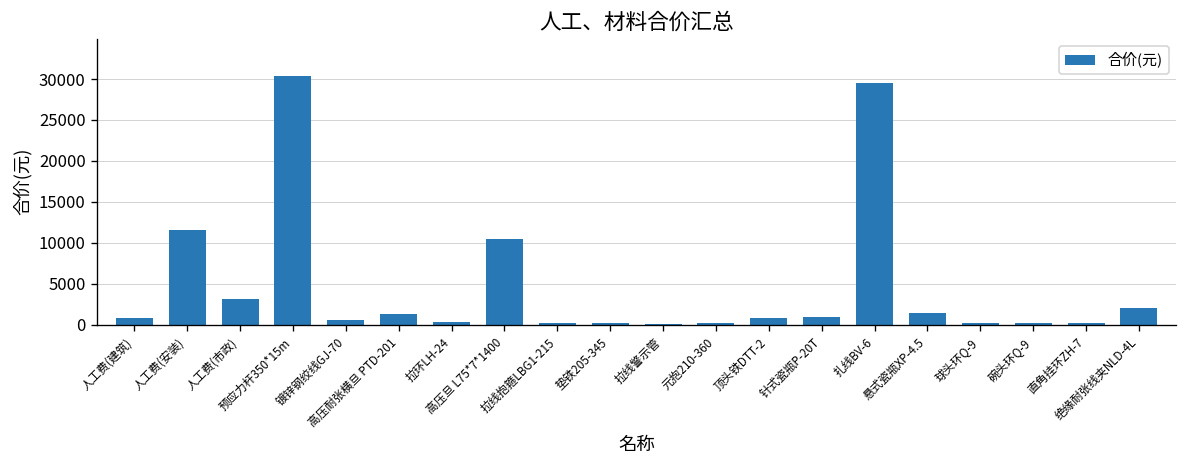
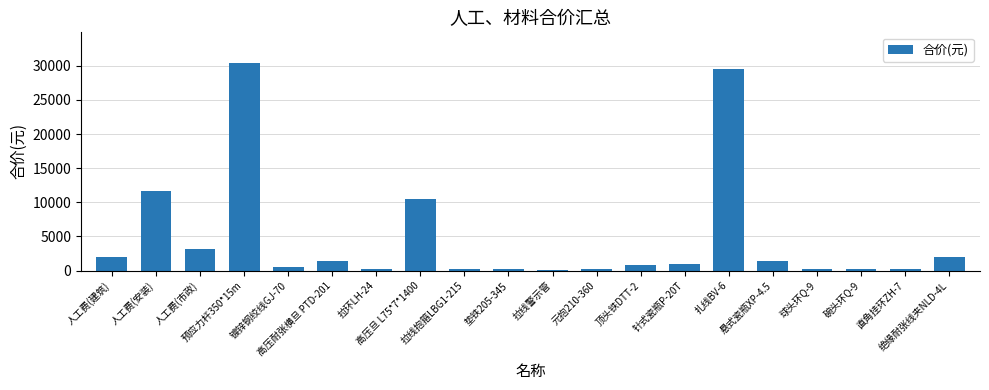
人工费(建筑): 1000 -> 2000
